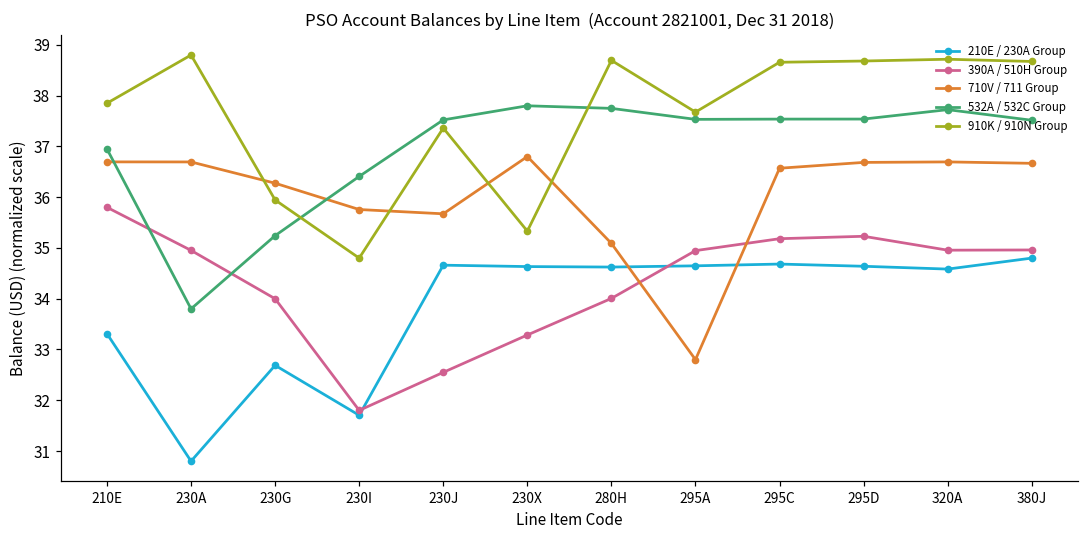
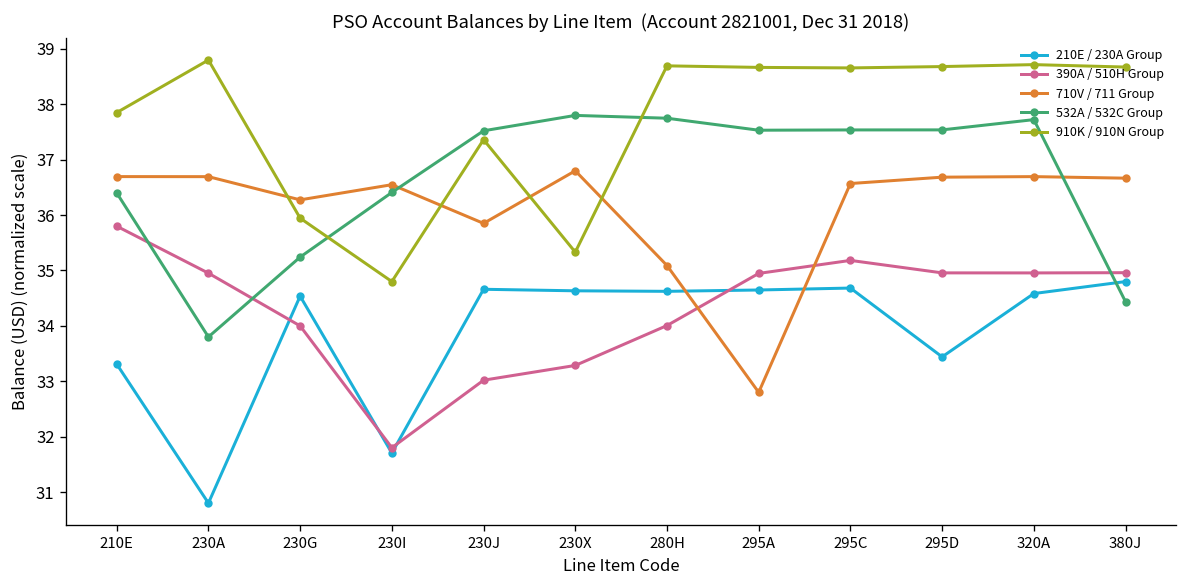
532A / 532C Group, 210E: 36.9 -> 36.4
210E / 230A Group, 230G: 32.7 -> 34.5
710V / 711 Group, 230I: 35.8 -> 36.5
390A / 510H Group, 230J: 32.5 -> 33.0
710V / 711 Group, 230J: 35.7 -> 35.9
910K / 910N Group, 295A: 37.7 -> 38.7
210E / 230A Group, 295D: 34.6 -> 33.4
390A / 510H Group, 295D: 35.2 -> 35.0
532A / 532C Group, 380J: 37.5 -> 34.4
